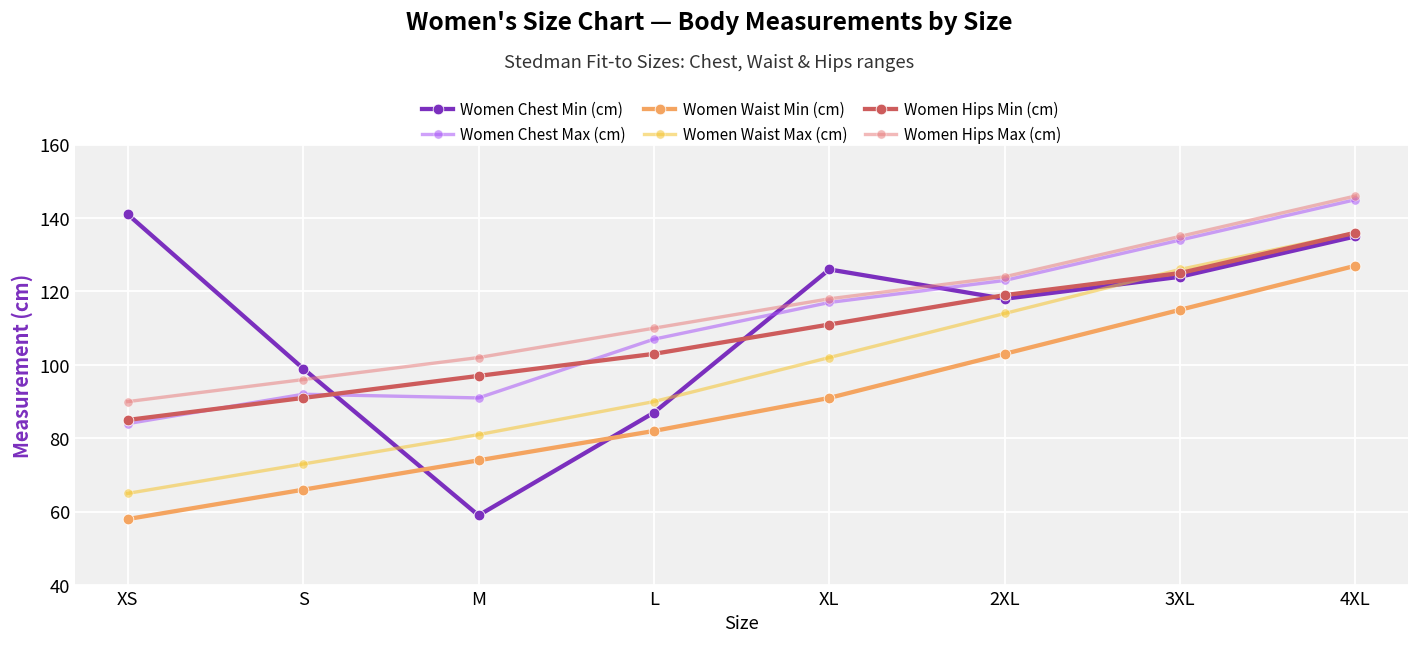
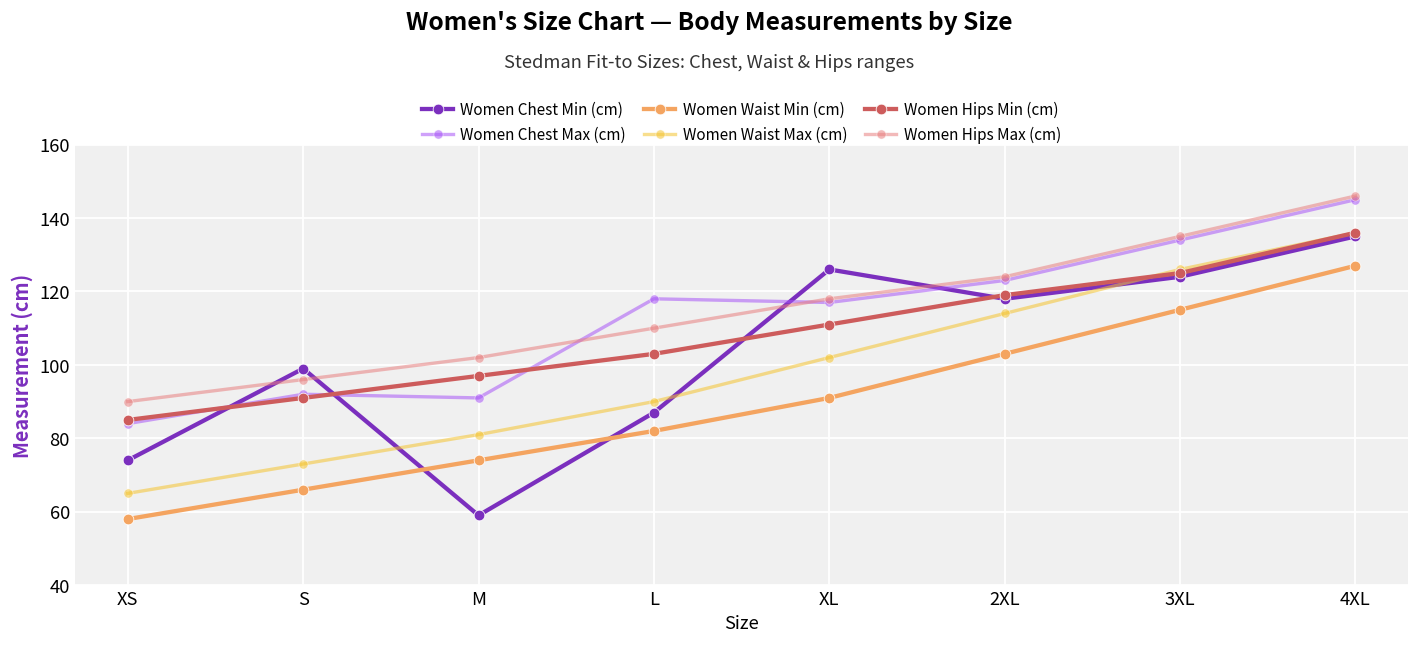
Women Chest Min (cm), XS: 141 -> 74
Women Chest Max (cm), L: 107 -> 118
